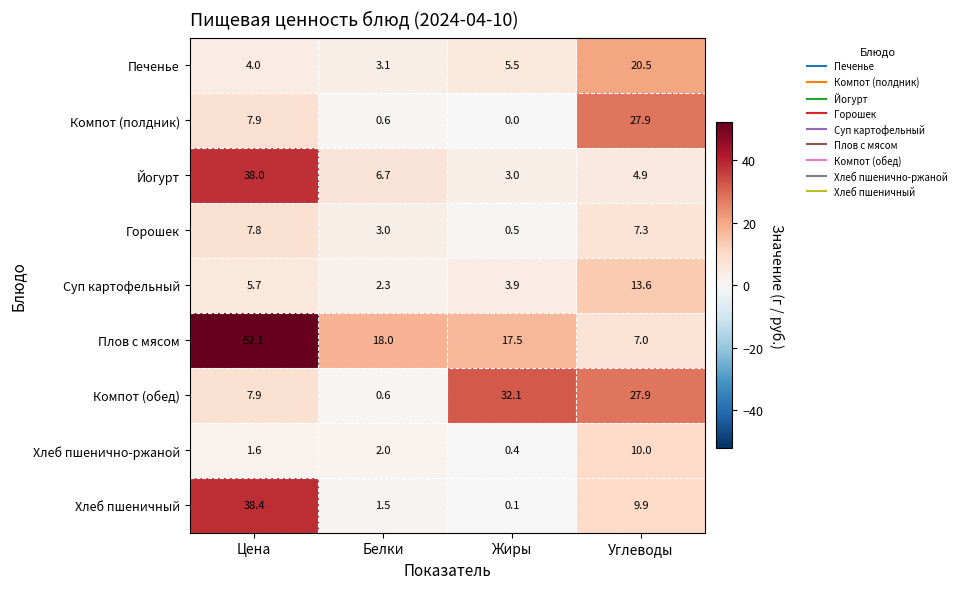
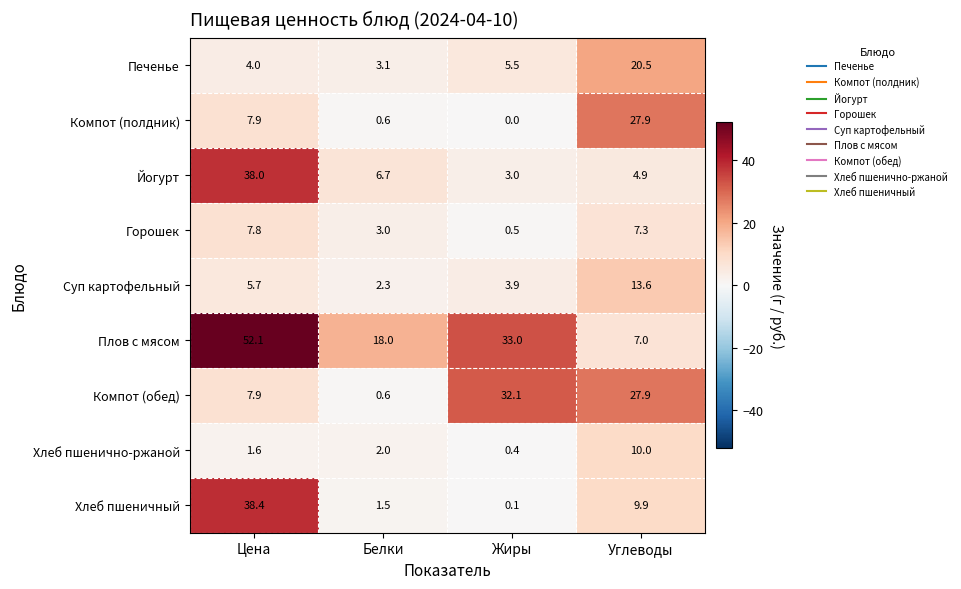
Плов с мясом, Жиры: 17.5 -> 33.0
